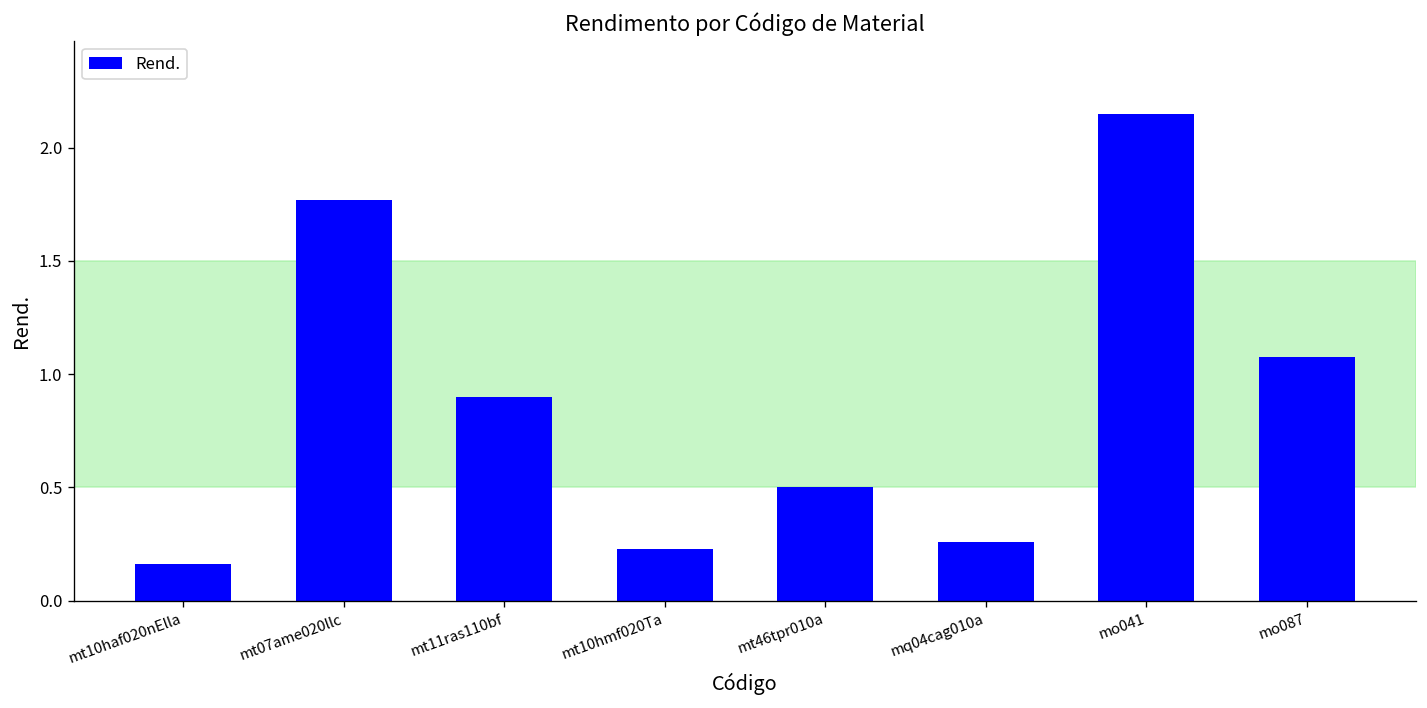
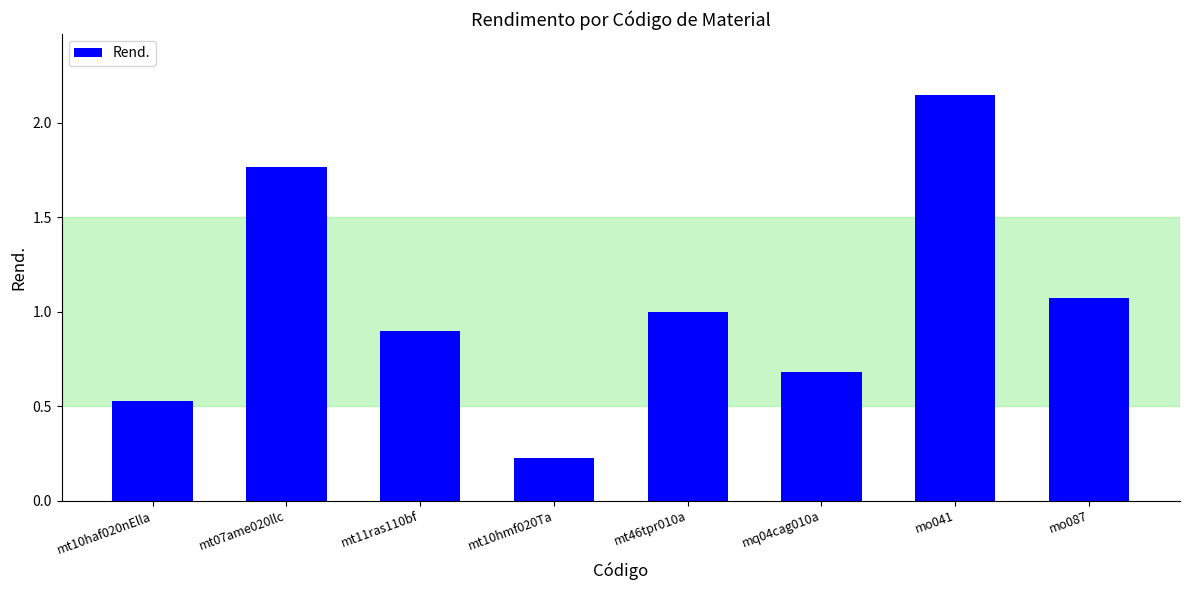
mt10haf020nElla: 0.16 -> 0.53
mt46tpr010a: 0.5 -> 1.0
mq04cag010a: 0.26 -> 0.68
